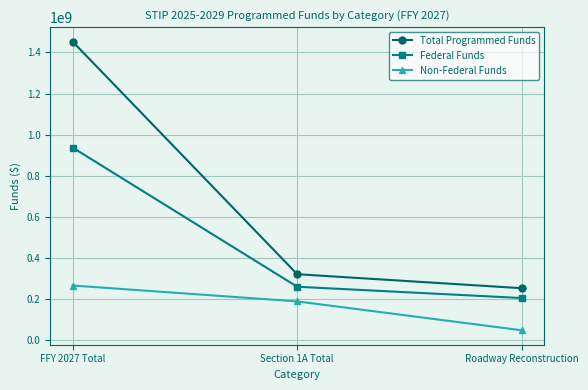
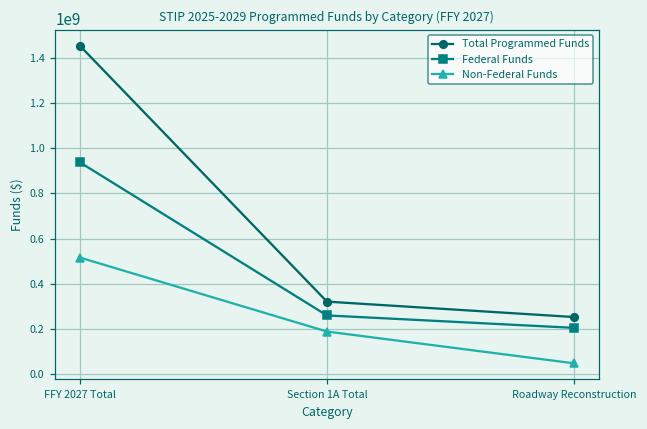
Non-Federal Funds, FFY 2027 Total: 270000000 -> 520000000
